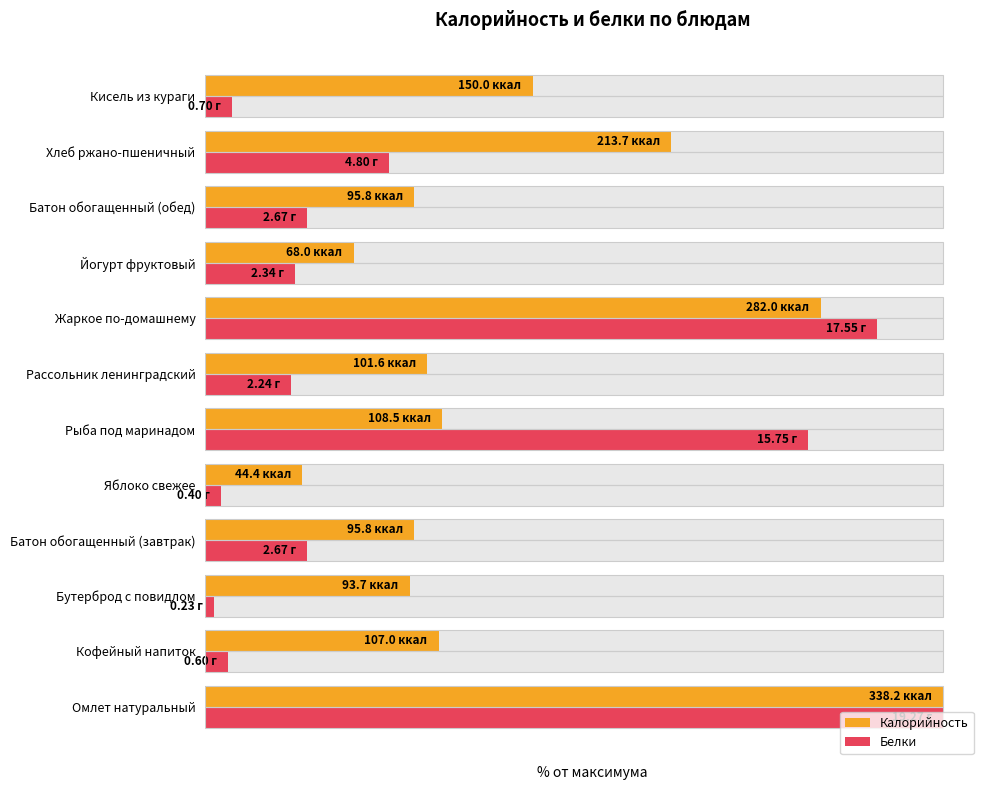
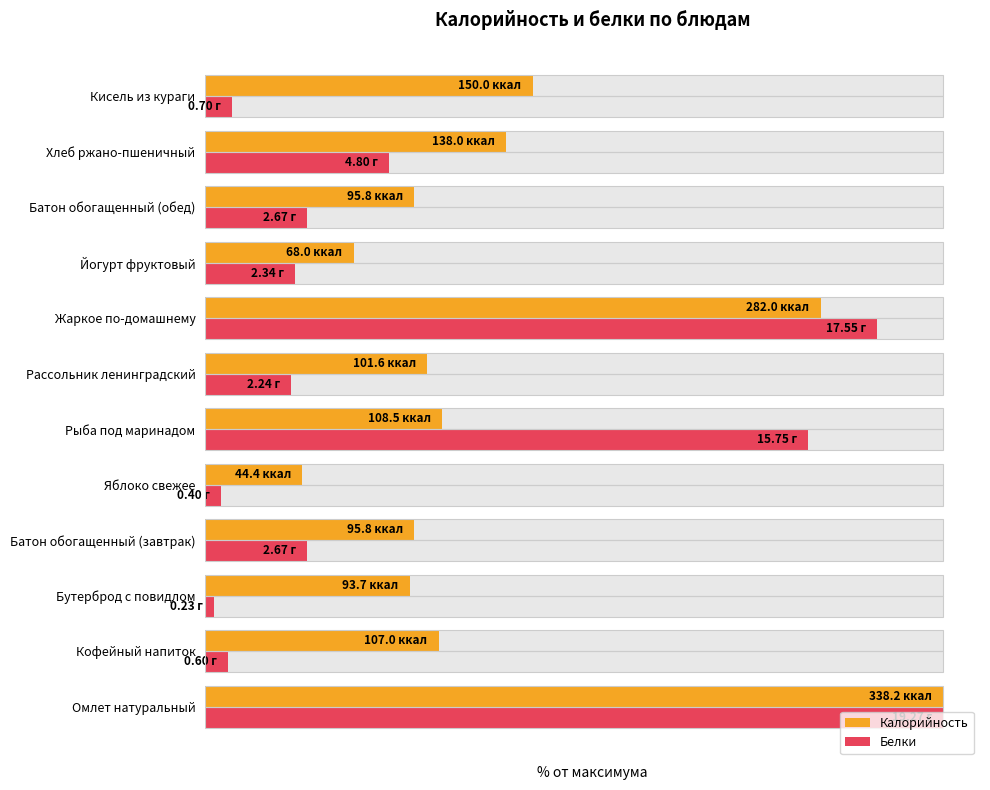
Калорийность, Хлеб ржано-пшеничный: 213.7 -> 138.0
